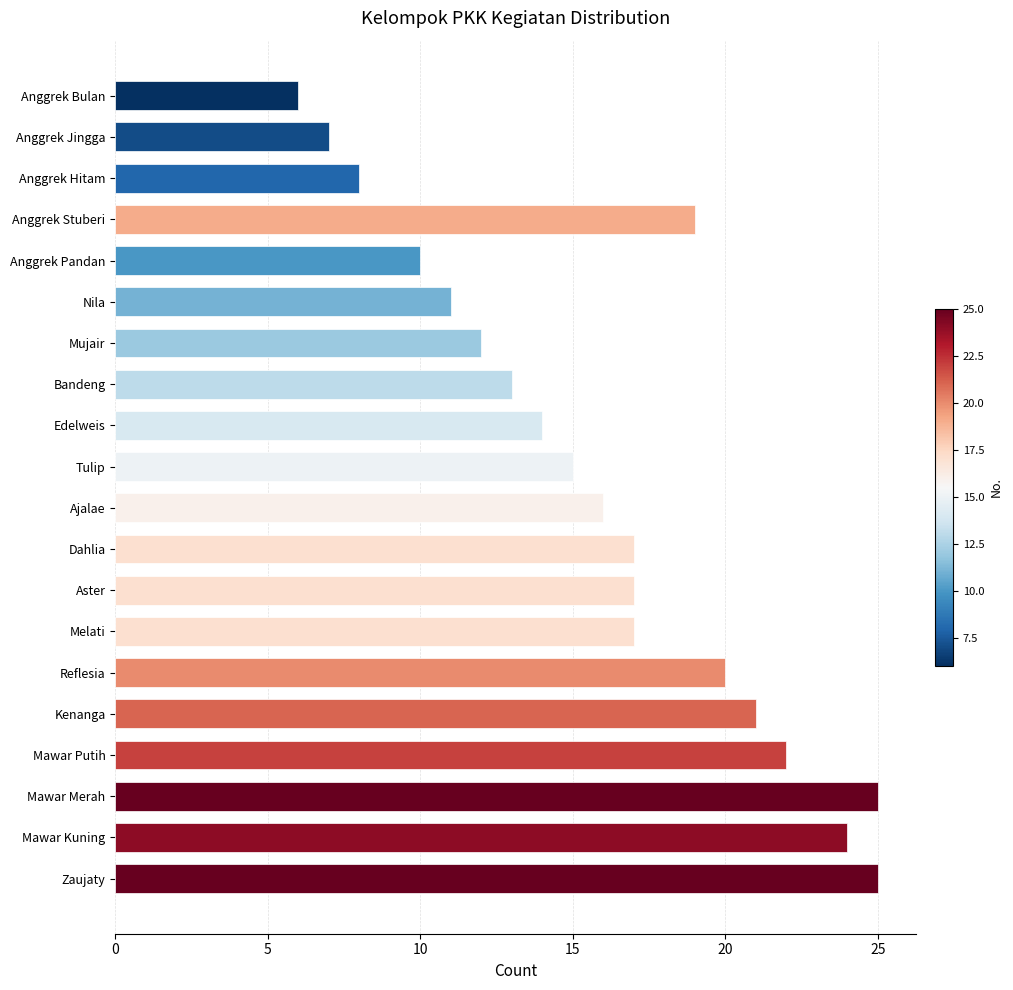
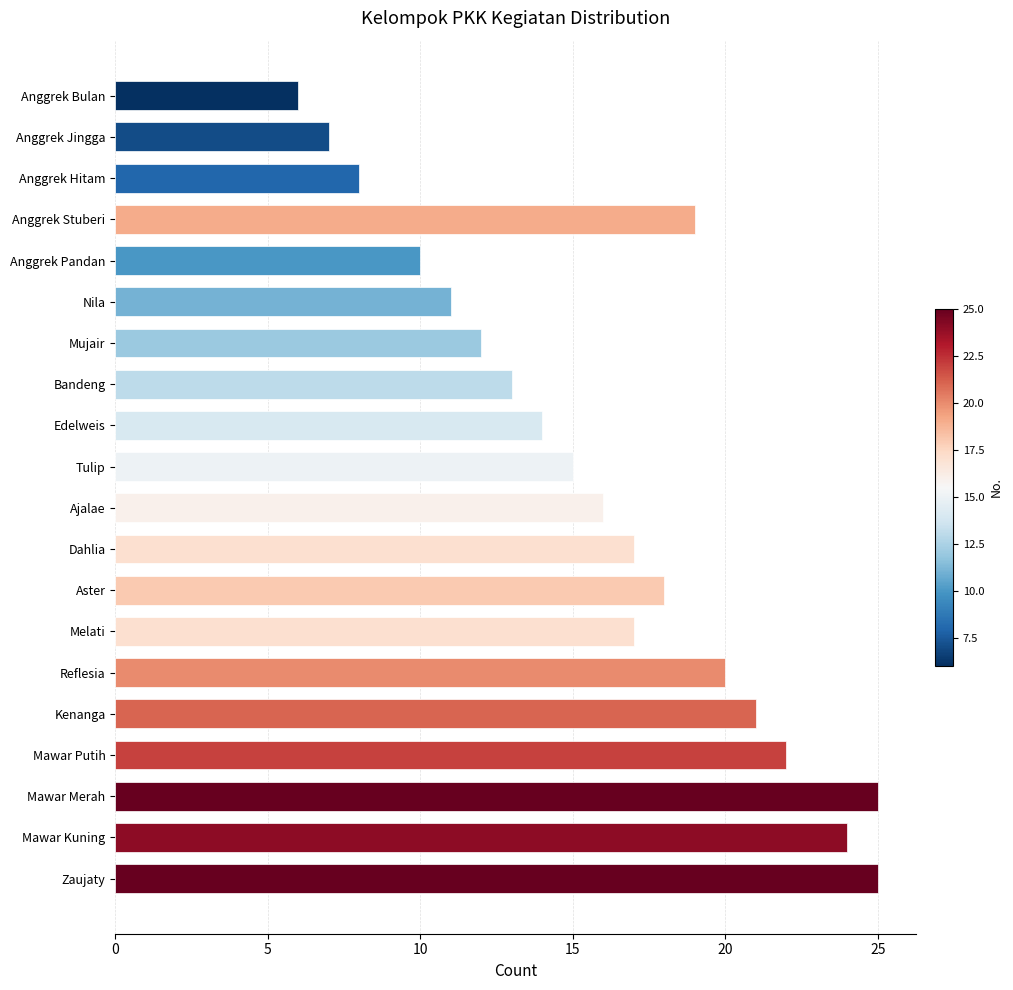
Aster: 17 -> 18
